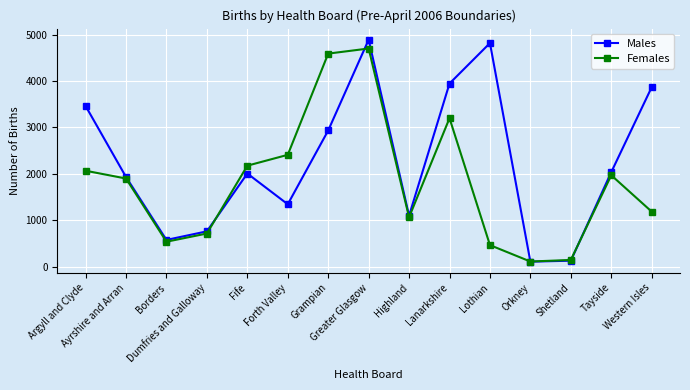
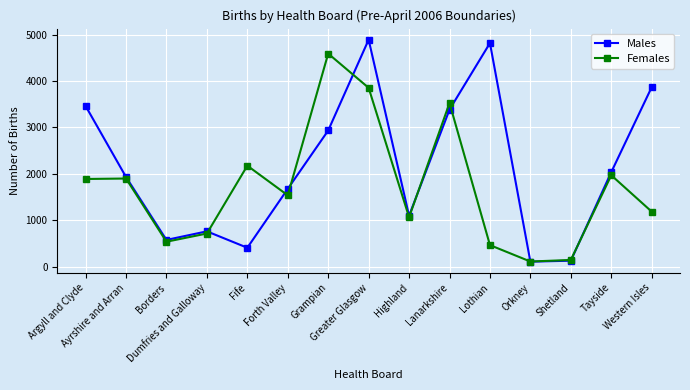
Females, Argyll and Clyde: 2100 -> 1900
Males, Fife: 2000 -> 400
Males, Forth Valley: 1300 -> 1700
Females, Forth Valley: 2400 -> 1500
Females, Greater Glasgow: 4700 -> 3900
Males, Lanarkshire: 3900 -> 3400
Females, Lanarkshire: 3200 -> 3500
